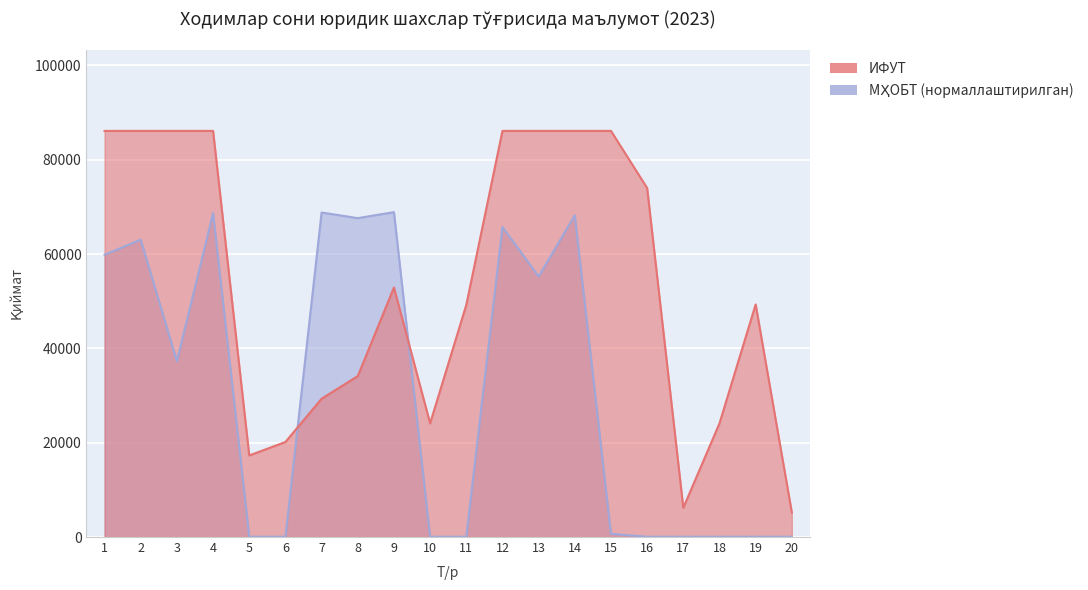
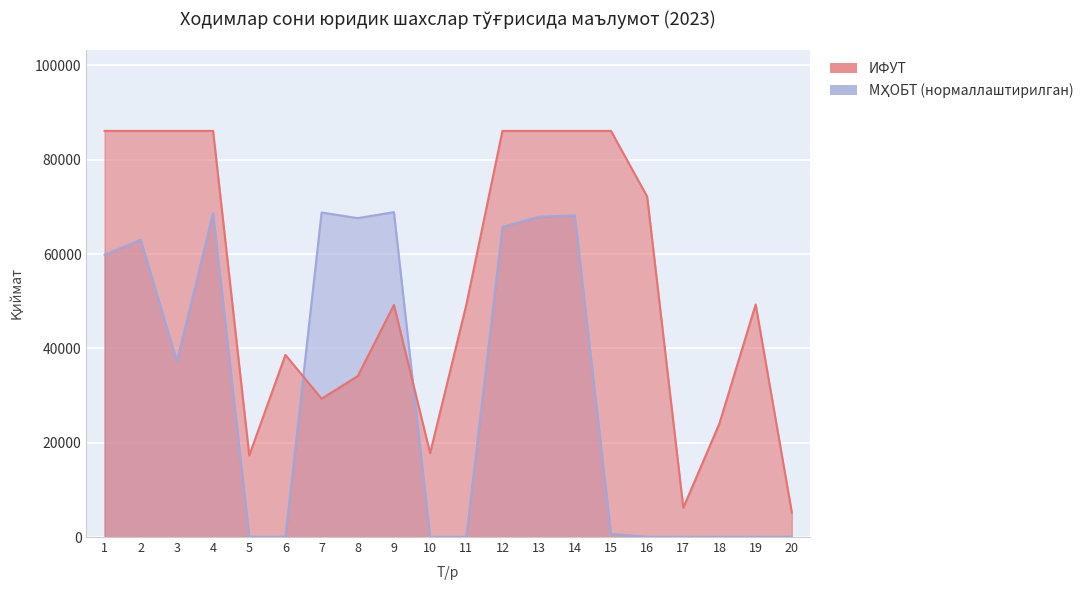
ИФУТ, 6: 20000 -> 39000
ИФУТ, 9: 53000 -> 49000
ИФУТ, 10: 24000 -> 18000
МҲОБТ (нормаллаштирилган), 13: 55000 -> 68000
ИФУТ, 16: 74000 -> 72000
